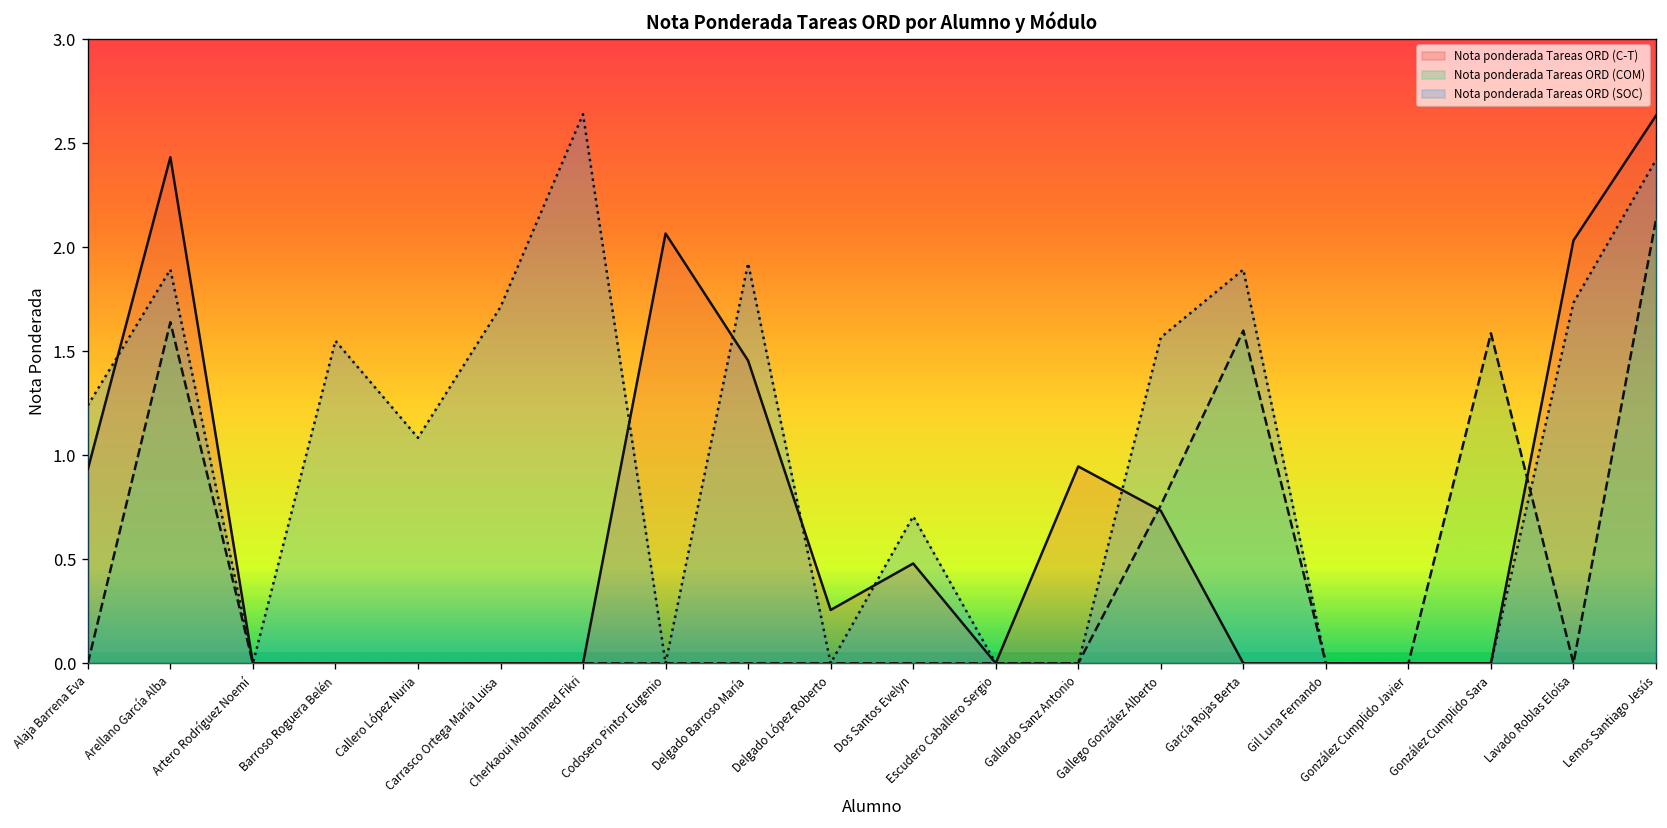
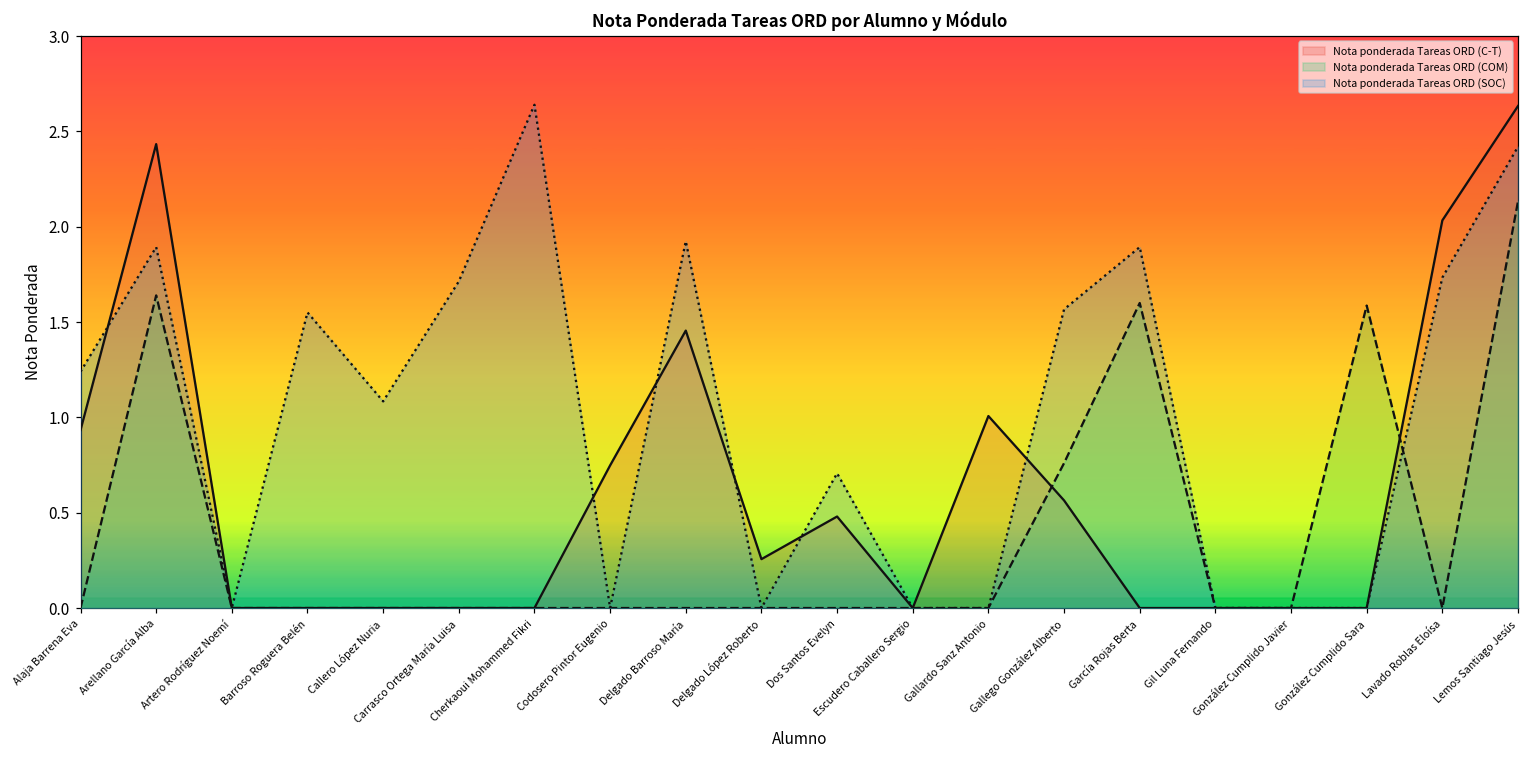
Nota ponderada Tareas ORD (C-T), Codosero Pintor Eugenio: 2.07 -> 0.75
Nota ponderada Tareas ORD (C-T), Gallardo Sanz Antonio: 0.95 -> 1.01
Nota ponderada Tareas ORD (C-T), Gallego González Alberto: 0.73 -> 0.56
